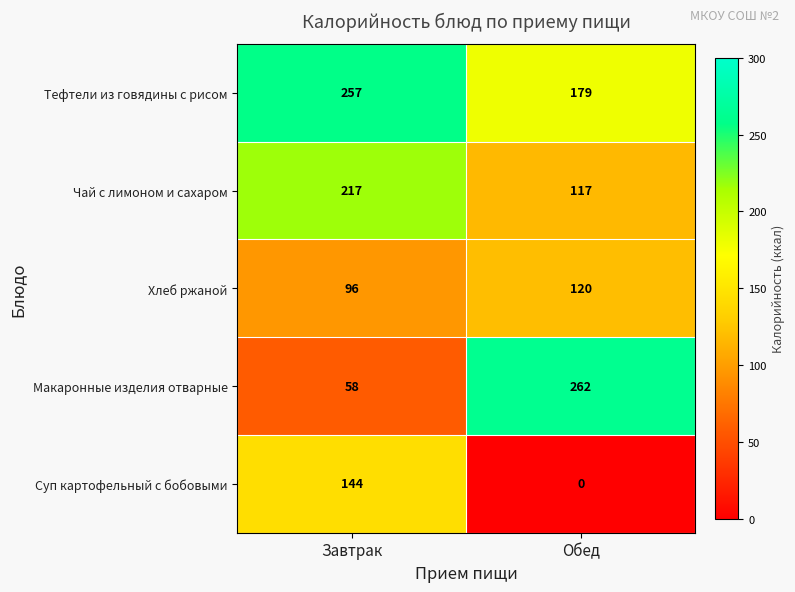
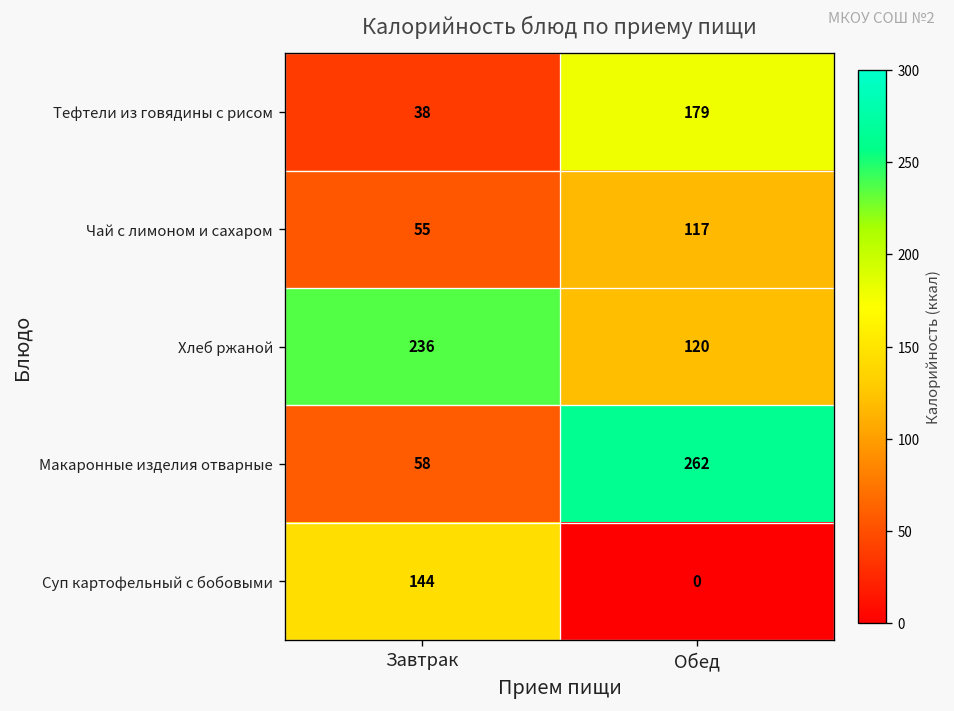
Тефтели из говядины с рисом, Завтрак: 257 -> 38
Чай с лимоном и сахаром, Завтрак: 217 -> 55
Хлеб ржаной, Завтрак: 96 -> 236
